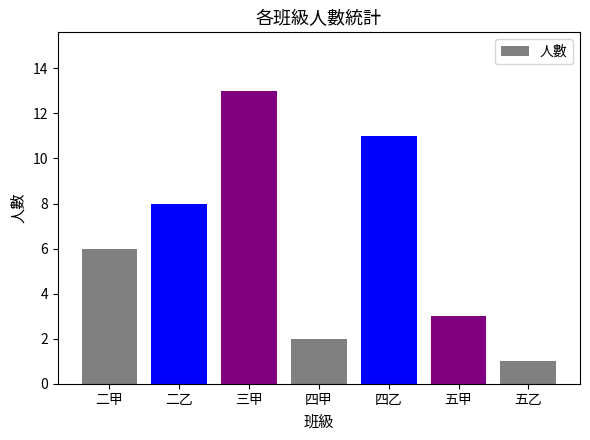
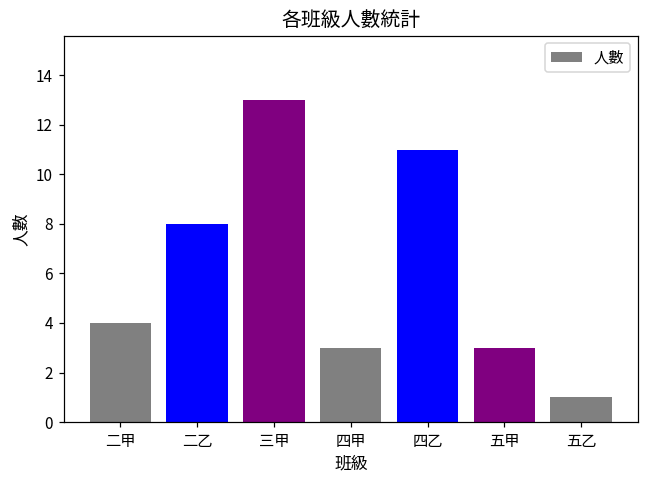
二甲: 6 -> 4
四甲: 2 -> 3
